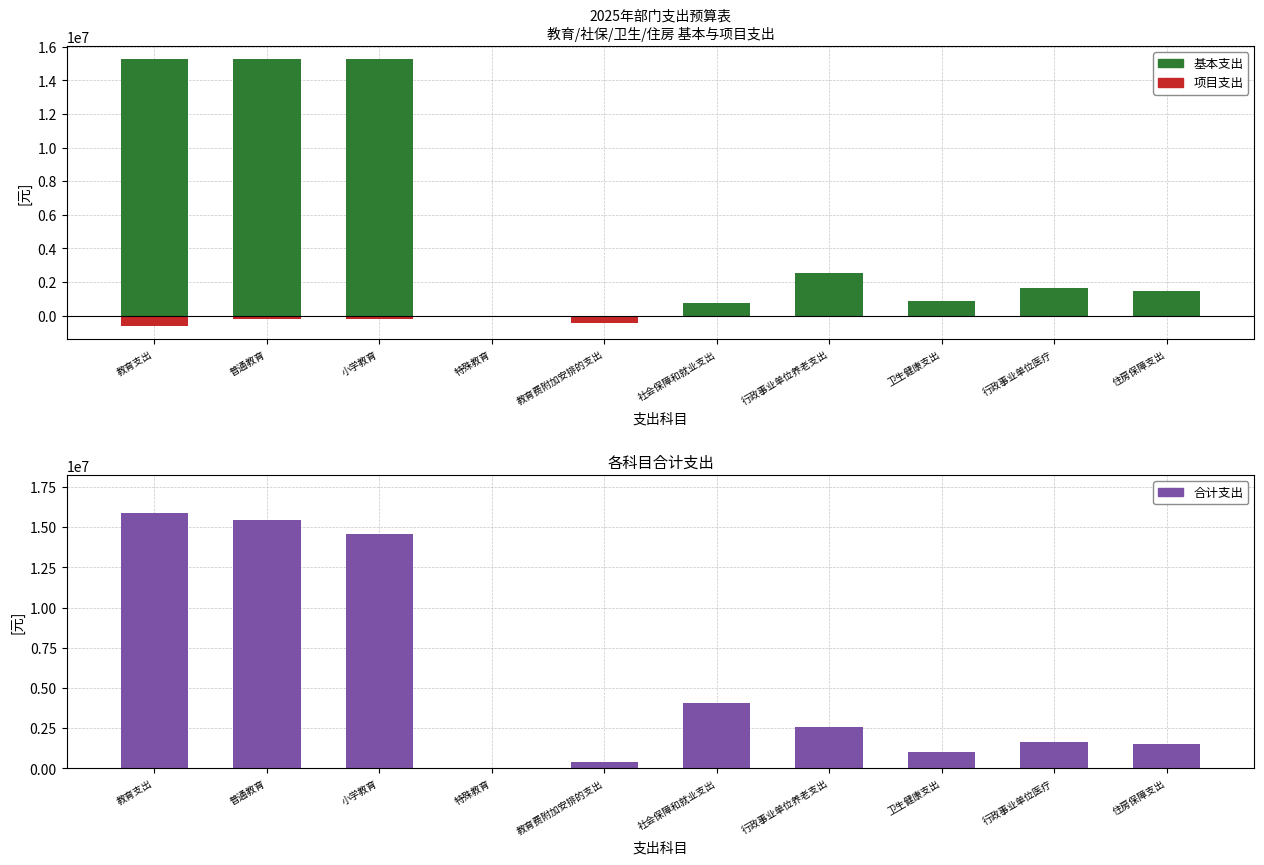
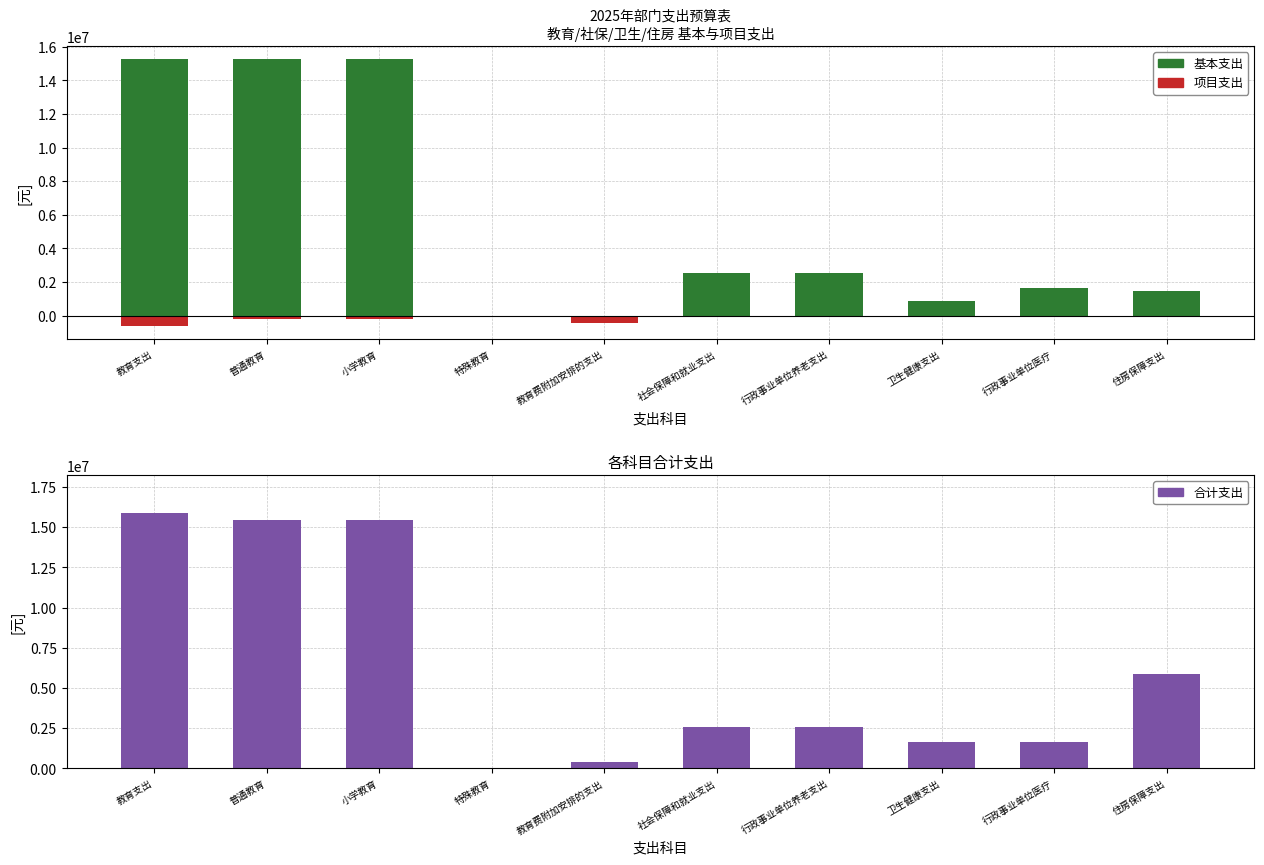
2025年部门支出预算表 教育/社保/卫生/住房 基本与项目支出, 基本支出, 社会保障和就业支出: 800000 -> 2500000
各科目合计支出, 小学教育: 14600000 -> 15400000
各科目合计支出, 社会保障和就业支出: 4100000 -> 2500000
各科目合计支出, 卫生健康支出: 1000000 -> 1600000
各科目合计支出, 住房保障支出: 1500000 -> 5900000
